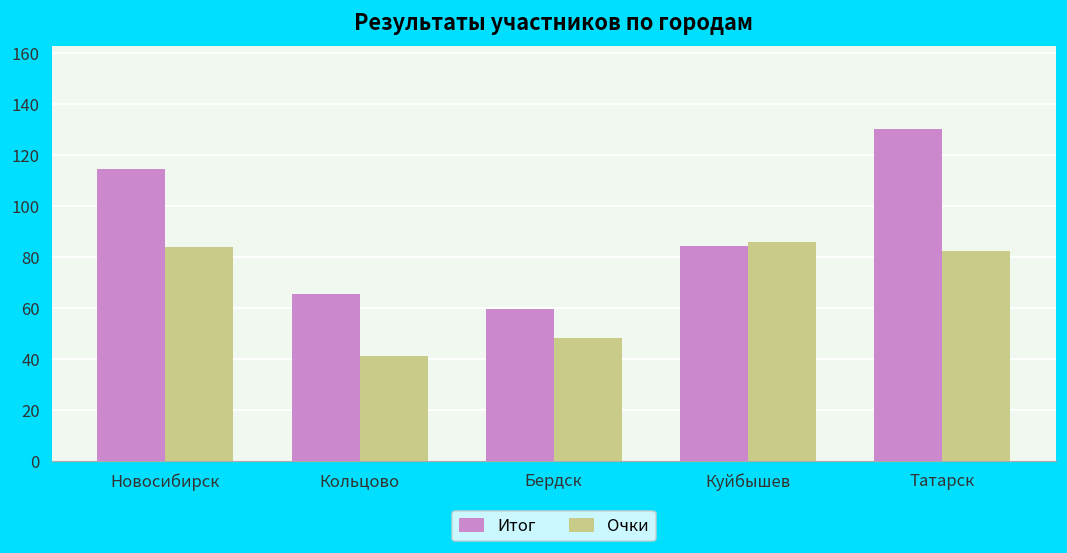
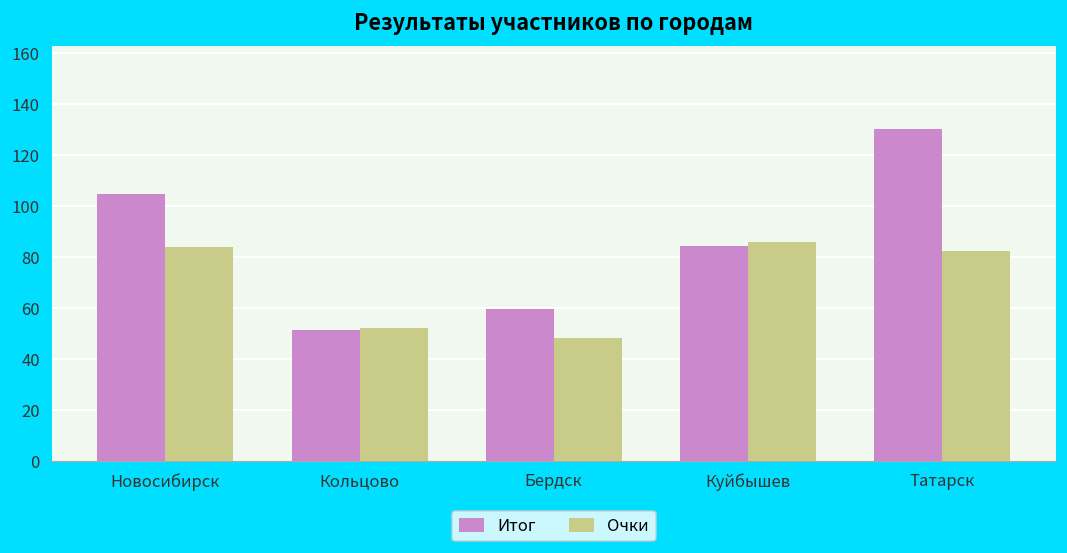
Итог, Новосибирск: 115 -> 105
Итог, Кольцово: 66 -> 51
Очки, Кольцово: 41 -> 52
